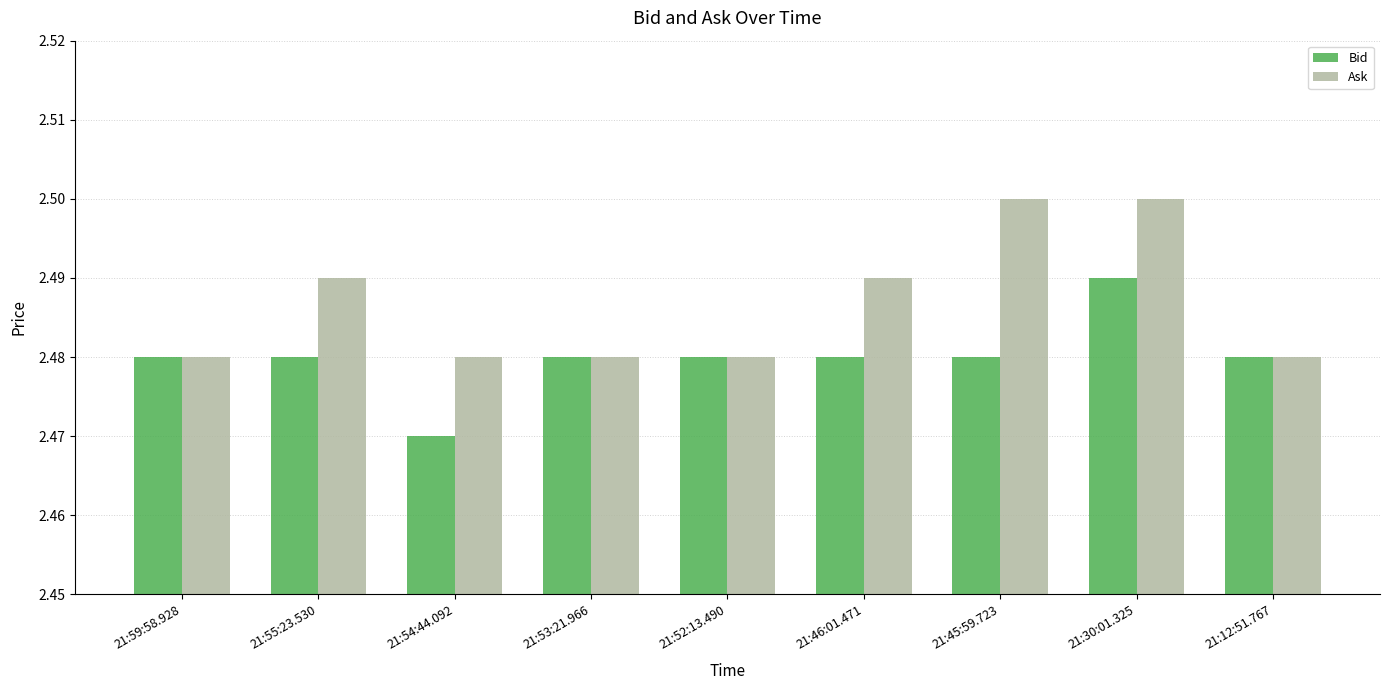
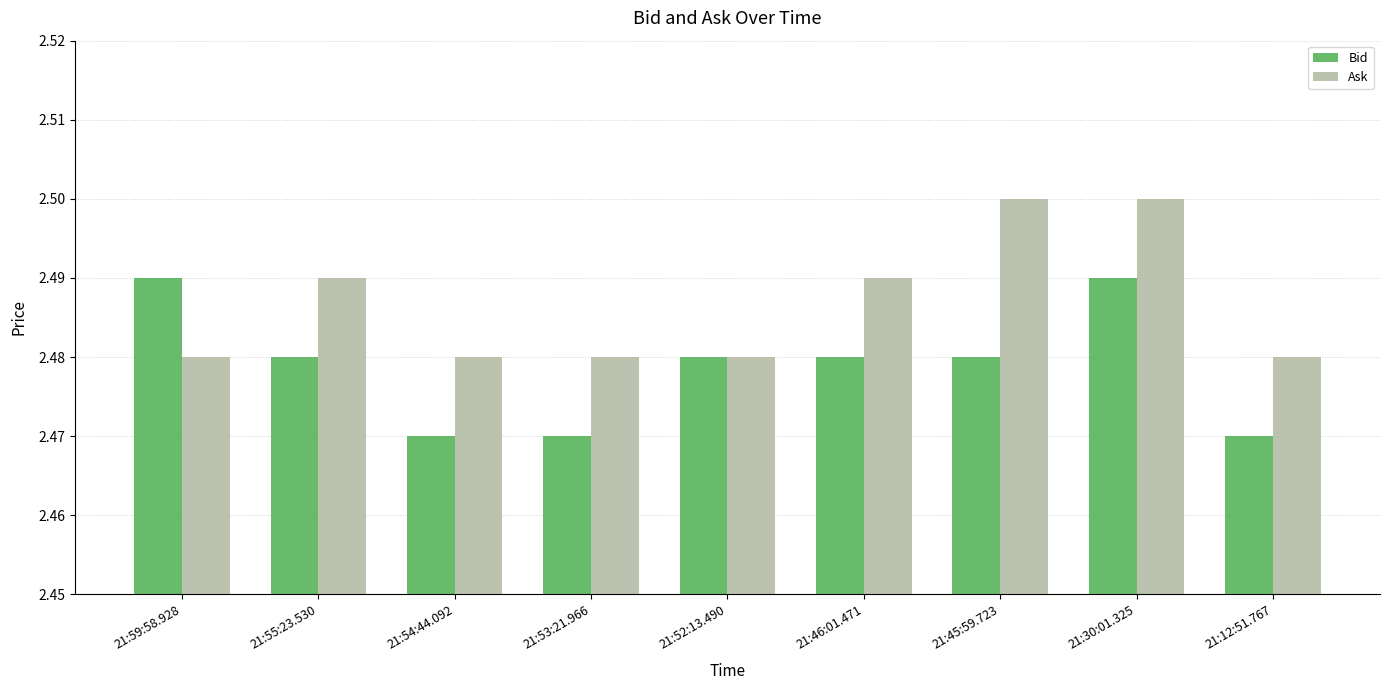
Bid, 21:59:58.928: 2.48 -> 2.49
Bid, 21:53:21.966: 2.48 -> 2.47
Bid, 21:12:51.767: 2.48 -> 2.47
